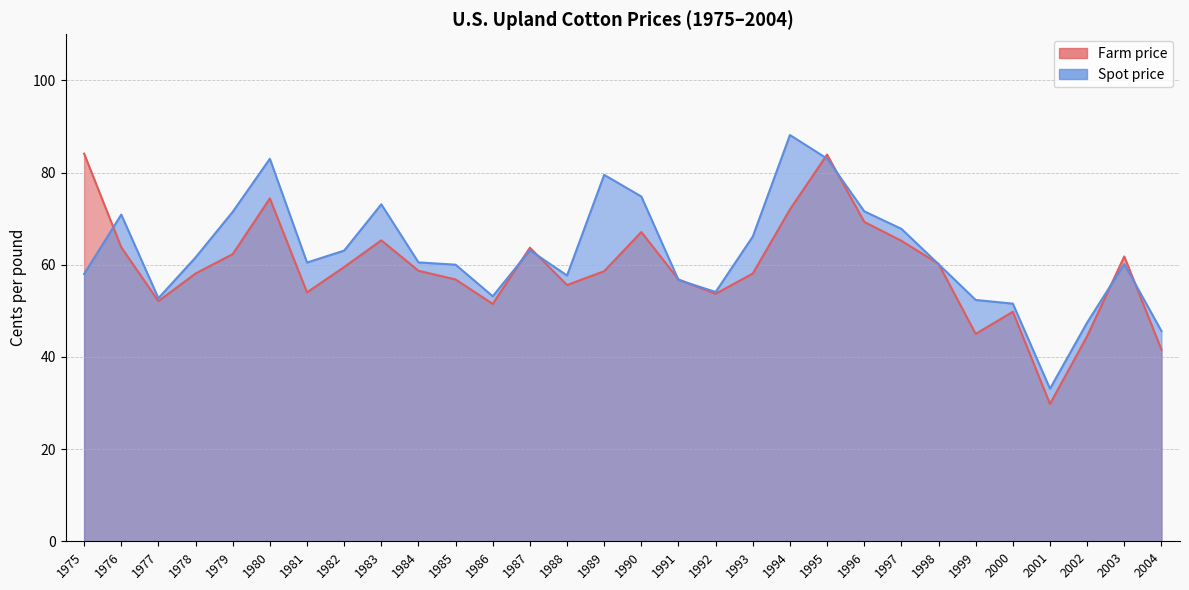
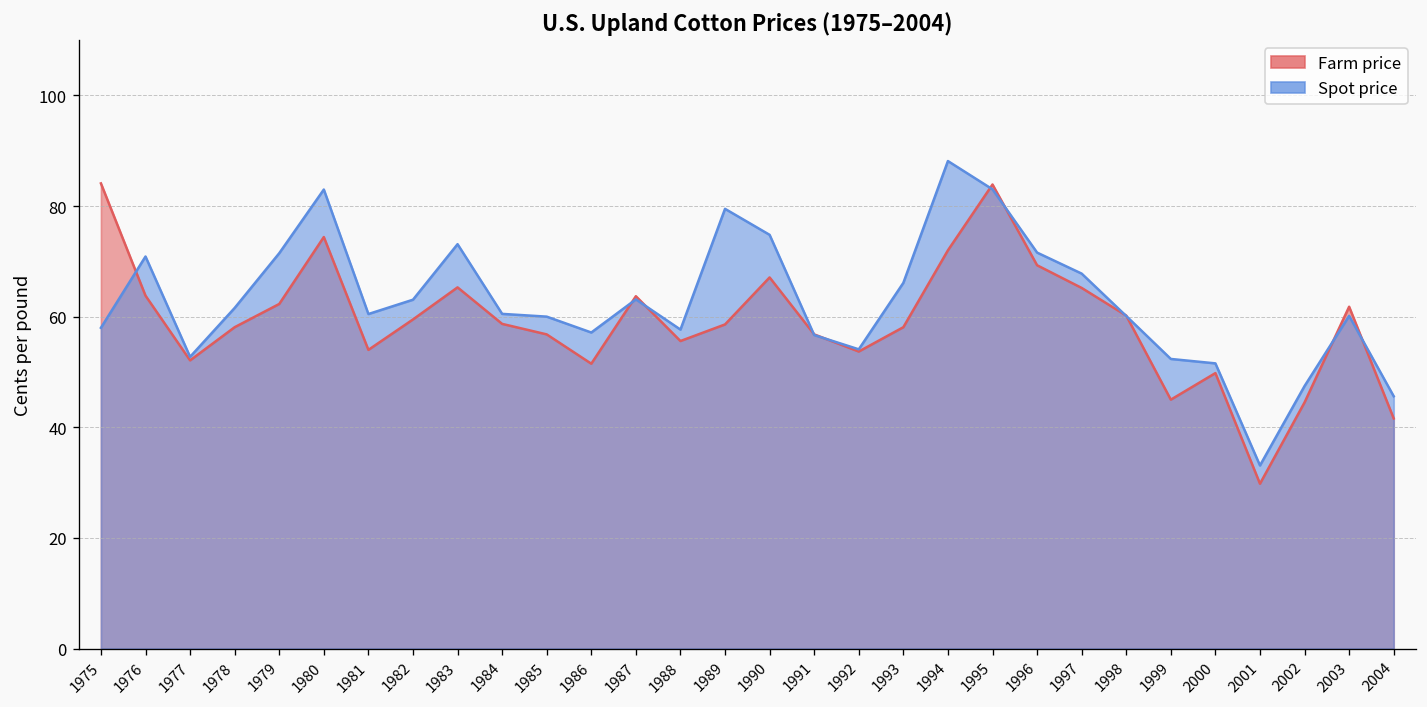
Spot price, 1986: 53 -> 57
